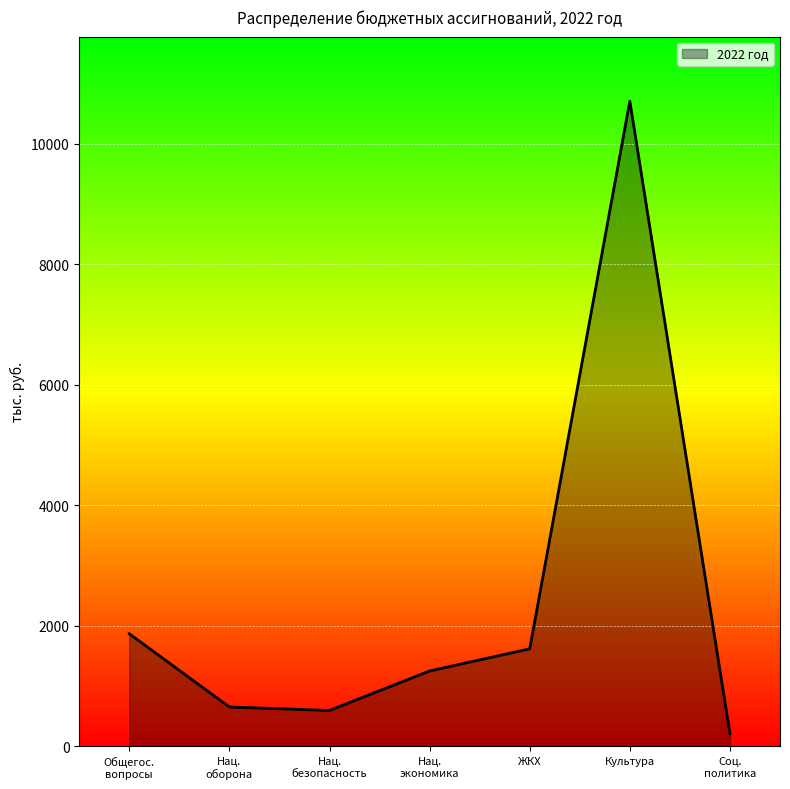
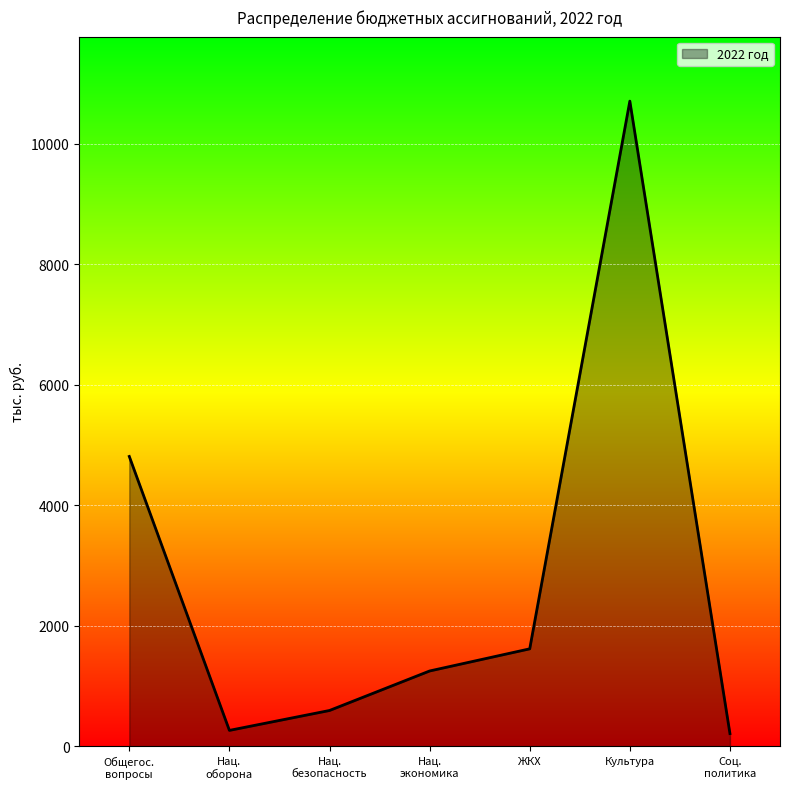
Общегос. вопросы: 1900 -> 4800
Нац. оборона: 700 -> 300
